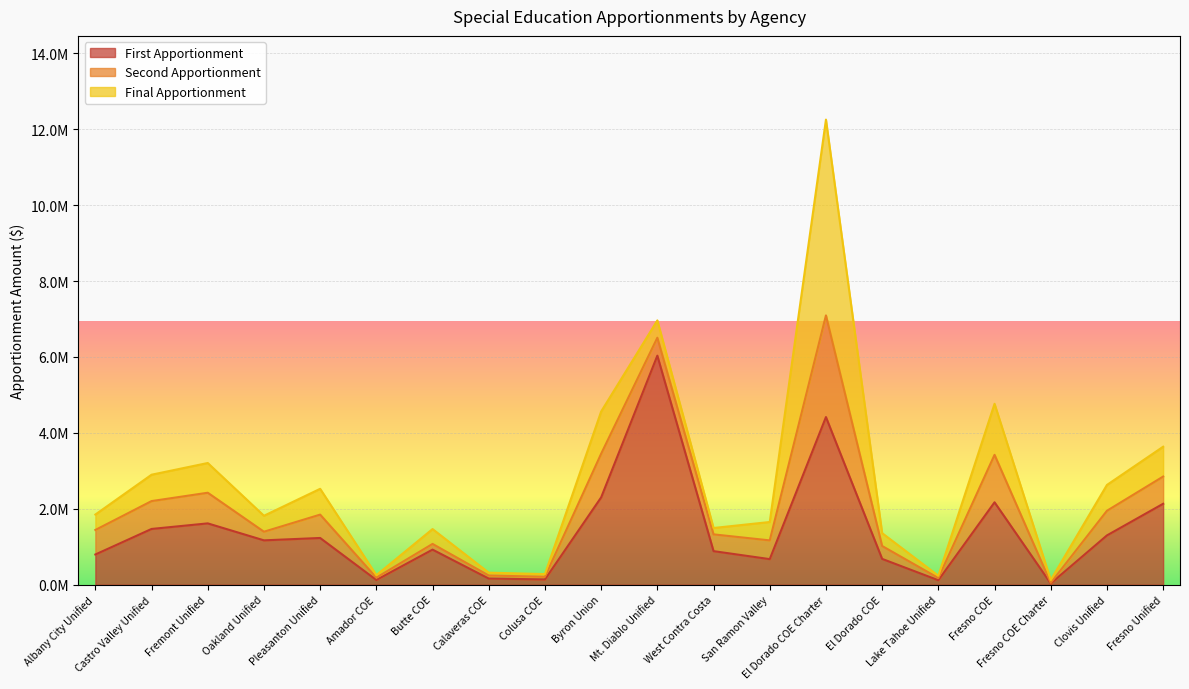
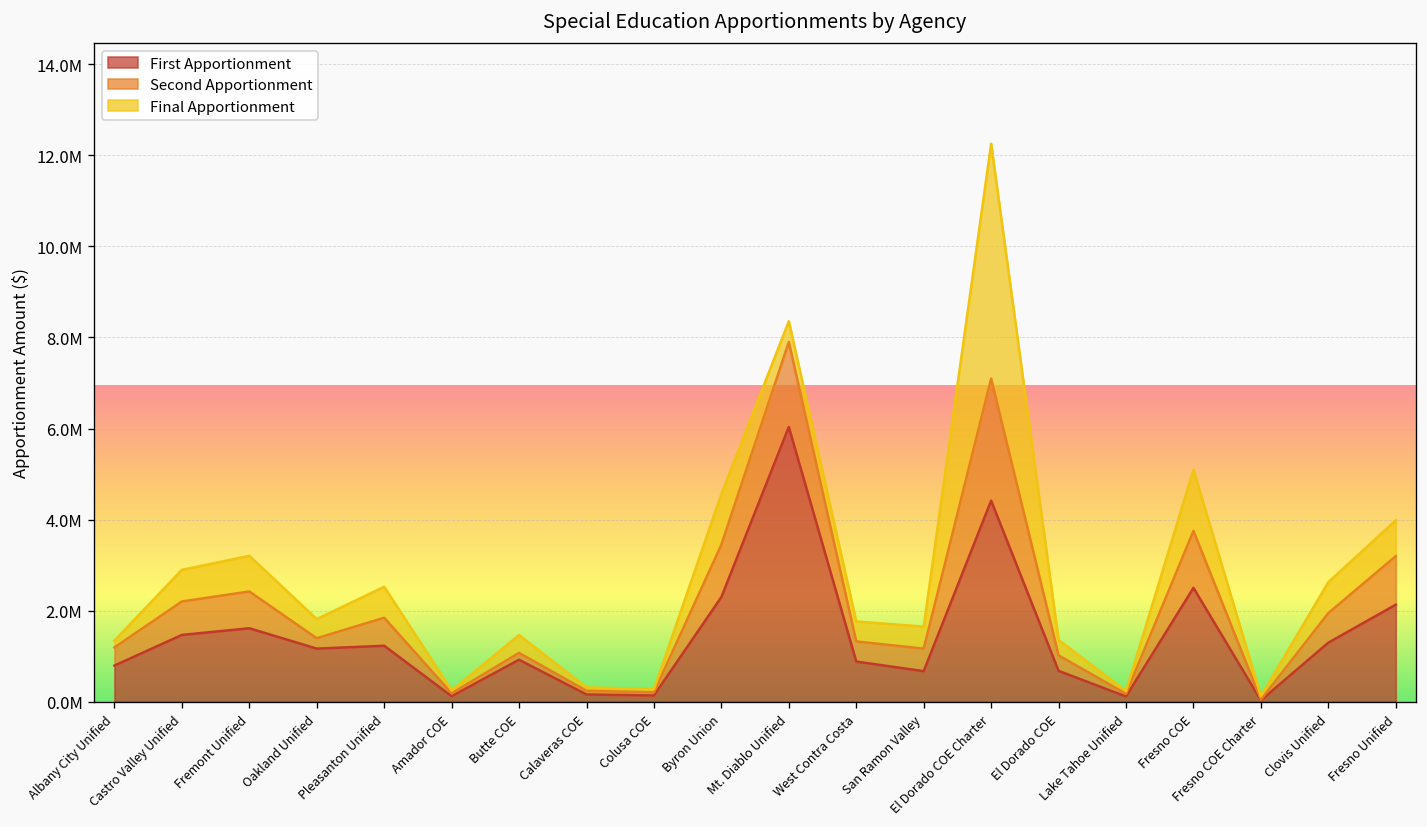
Second Apportionment, Albany City Unified: 600000 -> 400000
Final Apportionment, Albany City Unified: 400000 -> 200000
Second Apportionment, Mt. Diablo Unified: 500000 -> 1900000
Final Apportionment, West Contra Costa: 200000 -> 400000
First Apportionment, Fresno COE: 2200000 -> 2500000
Second Apportionment, Fresno Unified: 700000 -> 1100000
